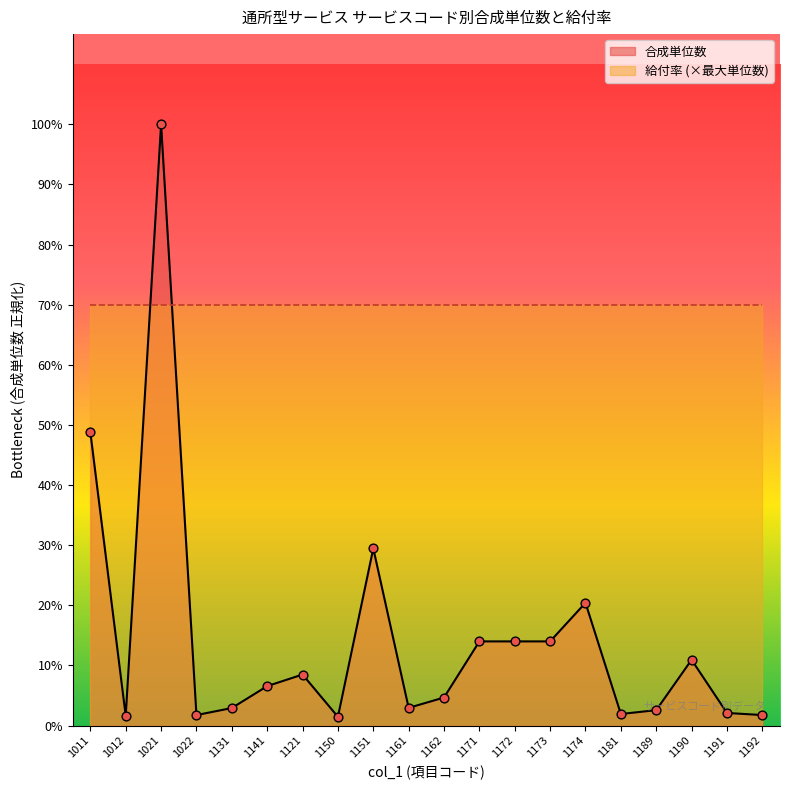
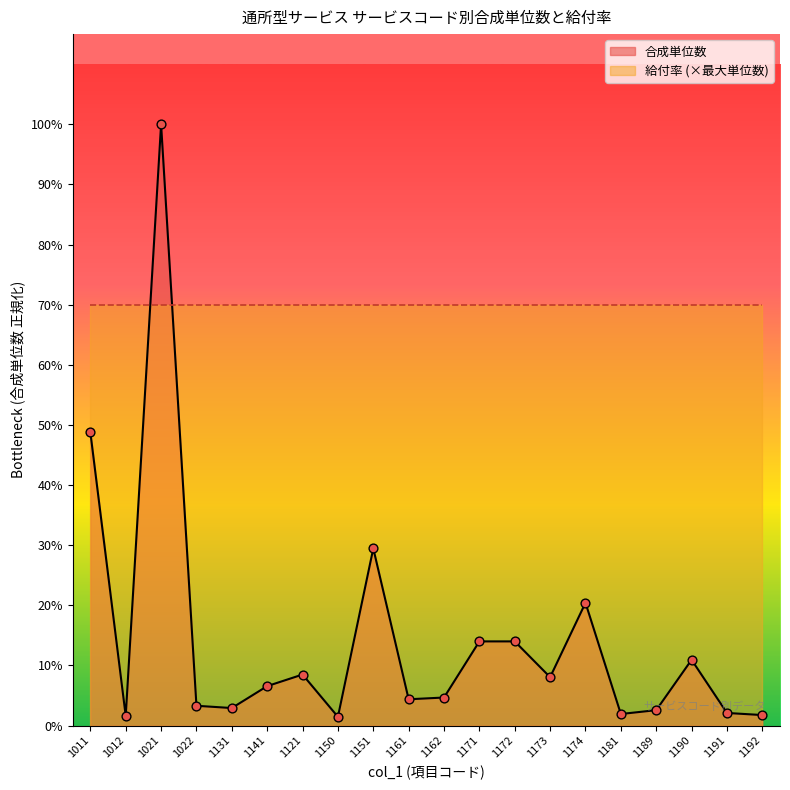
合成単位数, 1022: 2% -> 3%
合成単位数, 1161: 3% -> 4%
合成単位数, 1173: 14% -> 8%
